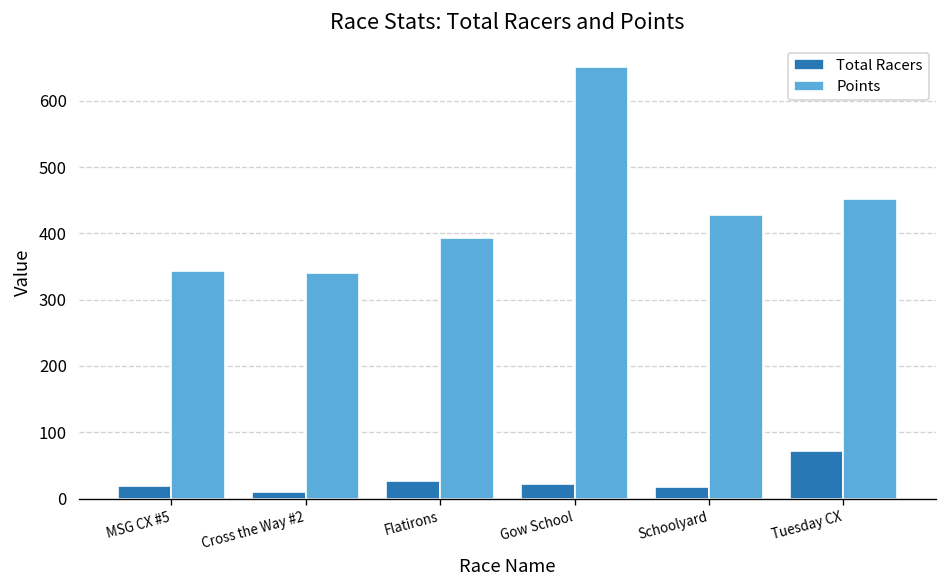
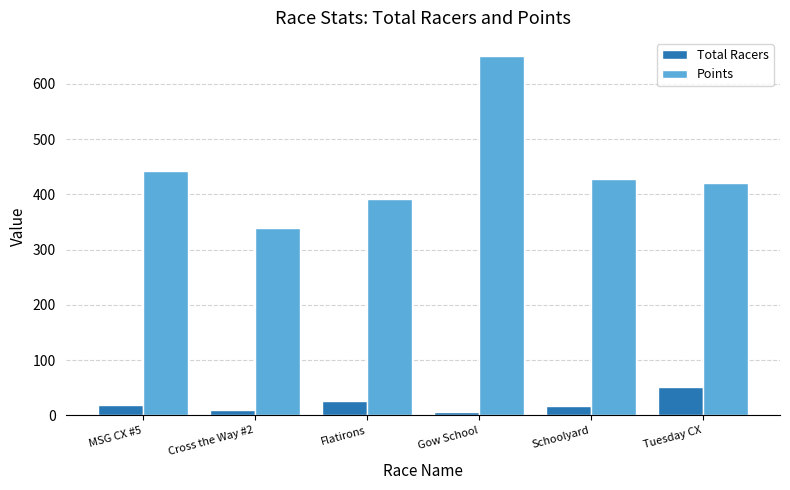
Points, MSG CX #5: 340 -> 440
Total Racers, Gow School: 20 -> 10
Total Racers, Tuesday CX: 70 -> 50
Points, Tuesday CX: 450 -> 420
